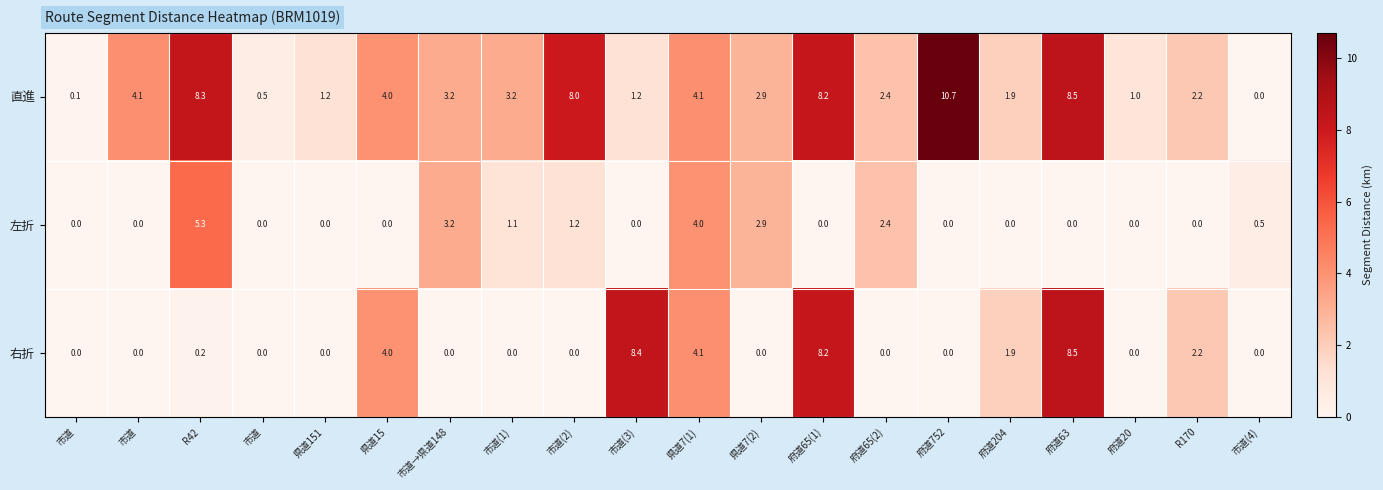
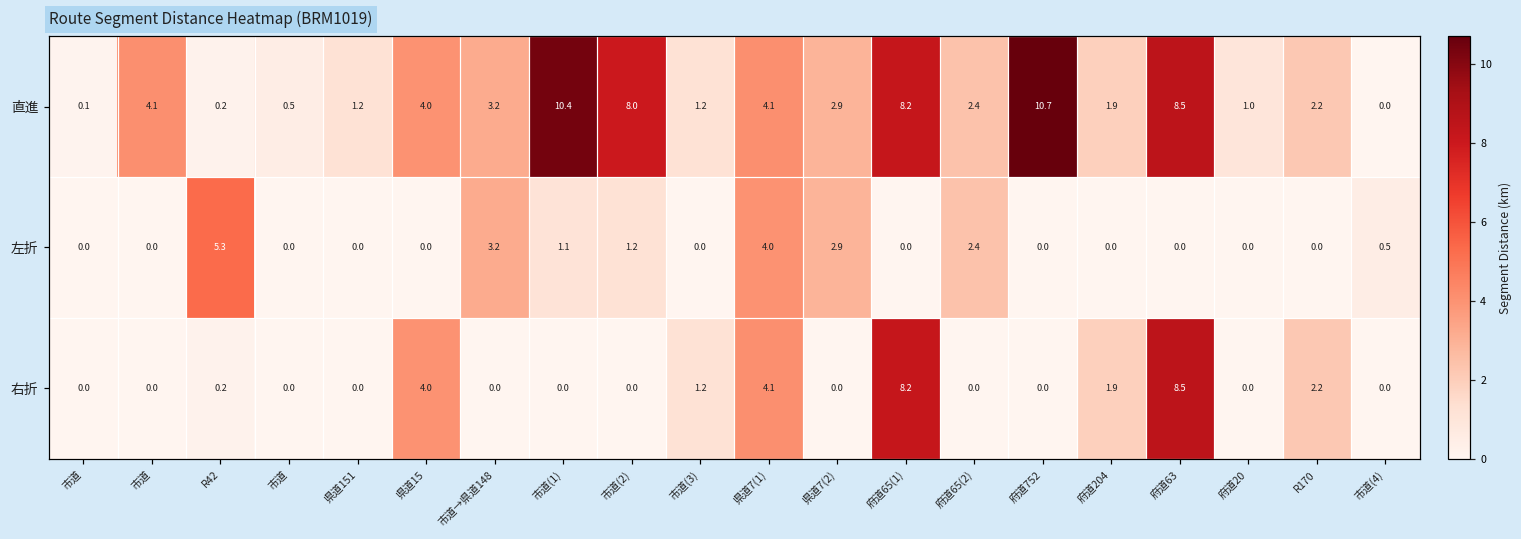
直進, R42: 8.3 -> 0.2
直進, 市道(1): 3.2 -> 10.4
右折, 市道(3): 8.4 -> 1.2
